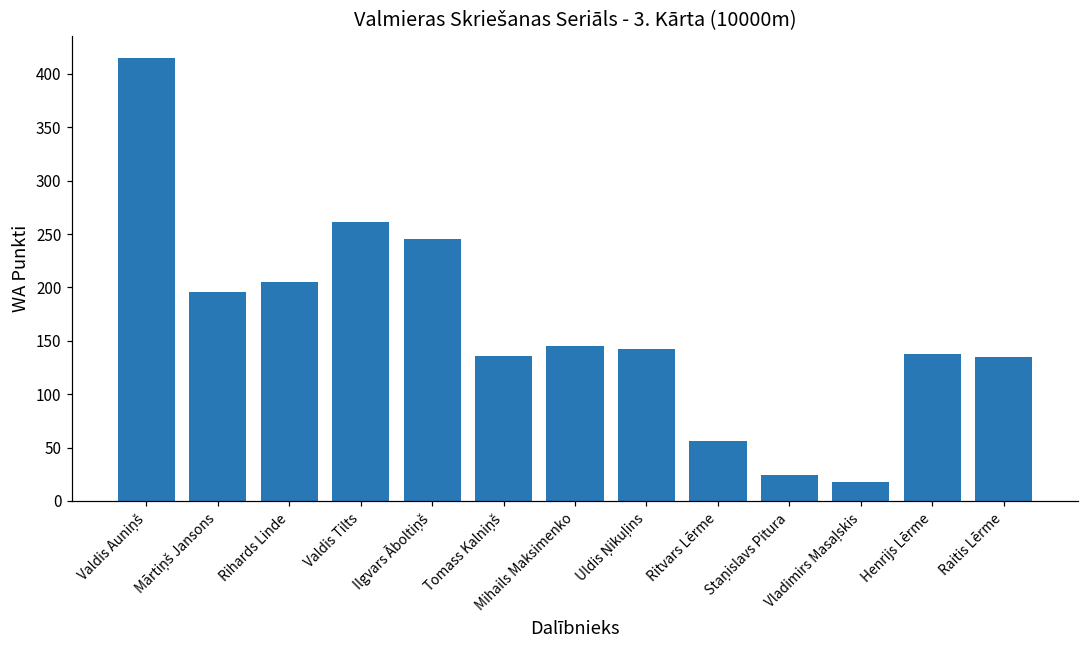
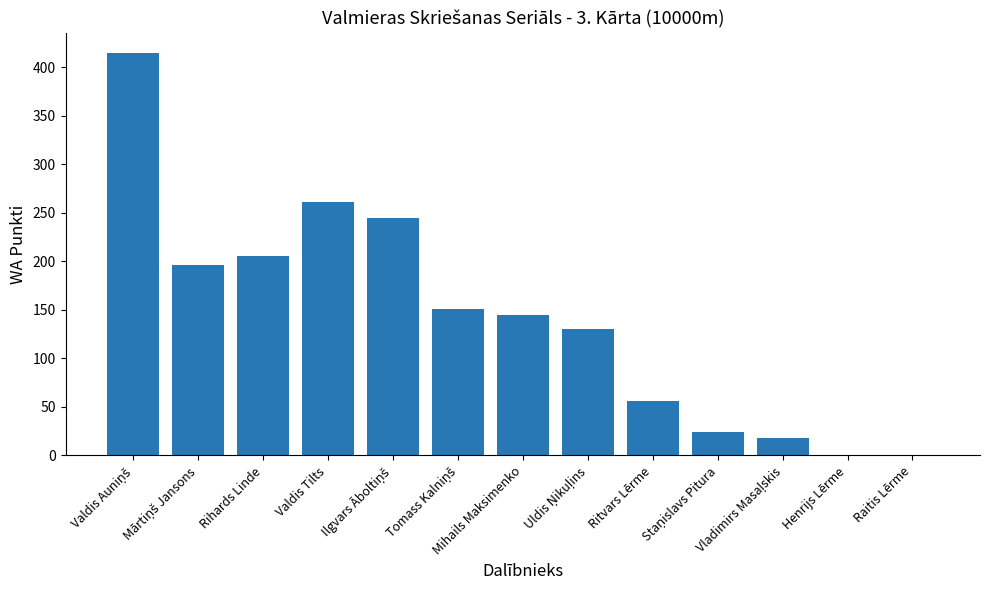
Tomass Kalniņš: 140 -> 150
Uldis Ņikuļins: 140 -> 130
Henrijs Lērme: 140 -> 0
Raitis Lērme: 140 -> 0
